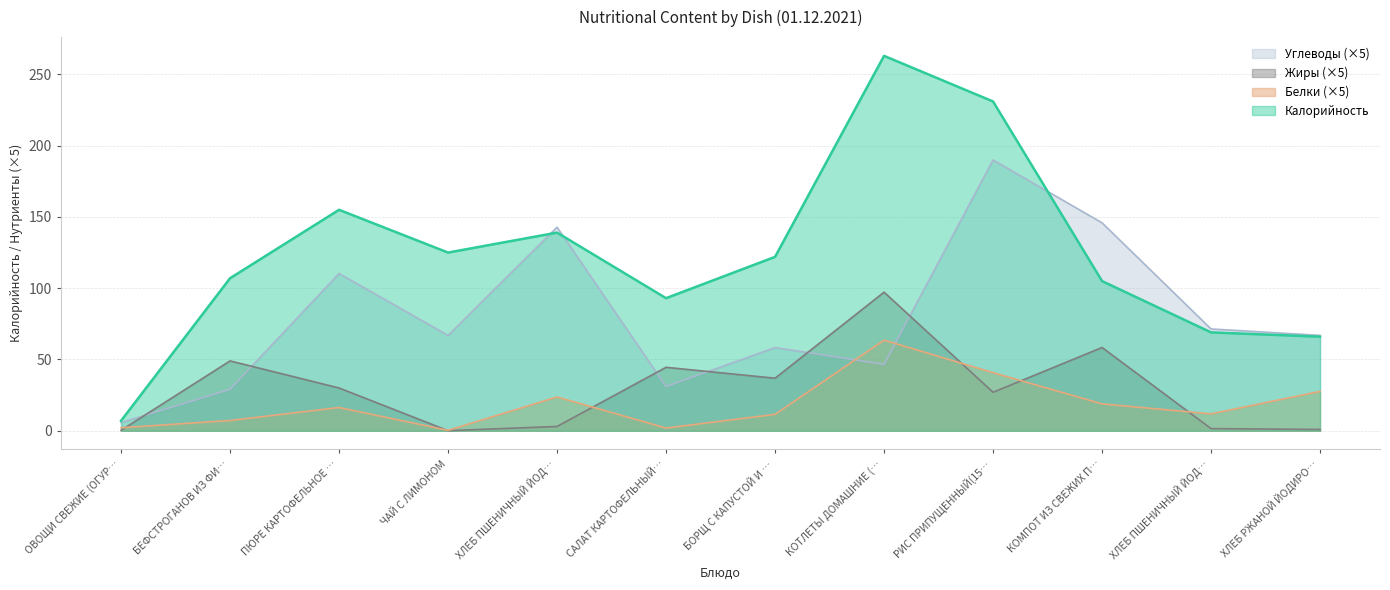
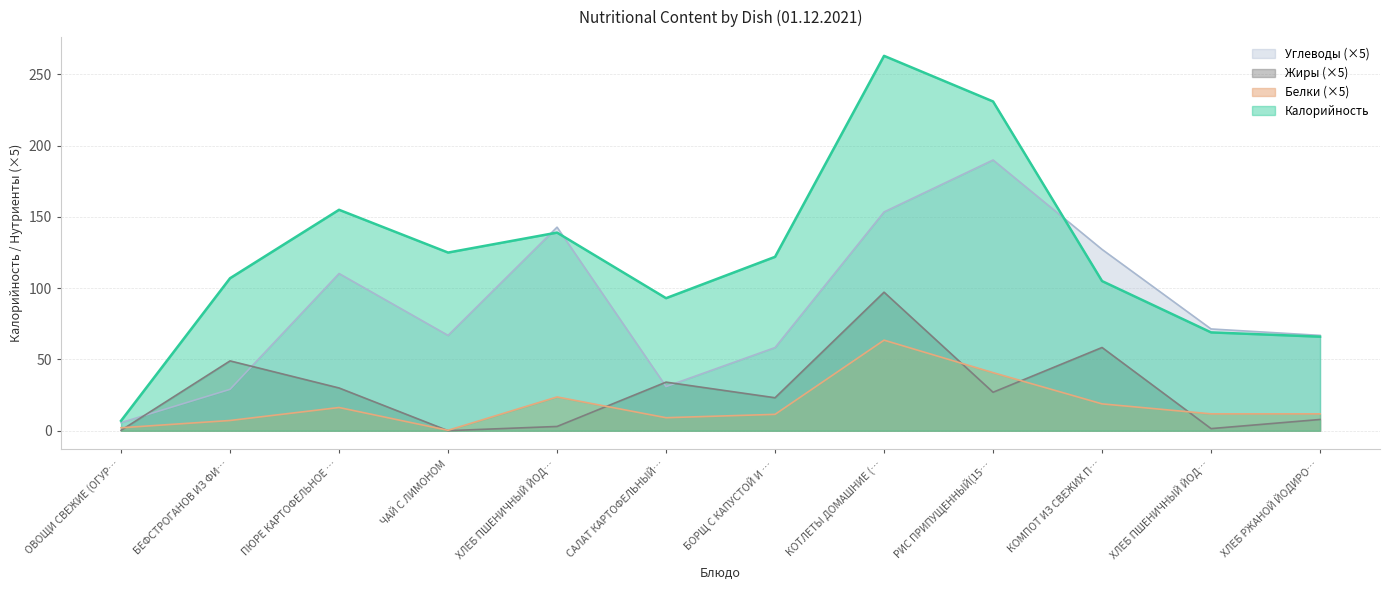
Жиры (×5), САЛАТ КАРТОФЕЛЬНЫЙ…: 45 -> 34
Белки (×5), САЛАТ КАРТОФЕЛЬНЫЙ…: 2 -> 9
Жиры (×5), БОРЩ С КАПУСТОЙ И …: 37 -> 23
Углеводы (×5), КОТЛЕТЫ ДОМАШНИЕ (…: 47 -> 154
Углеводы (×5), КОМПОТ ИЗ СВЕЖИХ П…: 146 -> 127
Жиры (×5), ХЛЕБ РЖАНОЙ ЙОДИРО…: 1 -> 8
Белки (×5), ХЛЕБ РЖАНОЙ ЙОДИРО…: 28 -> 12
